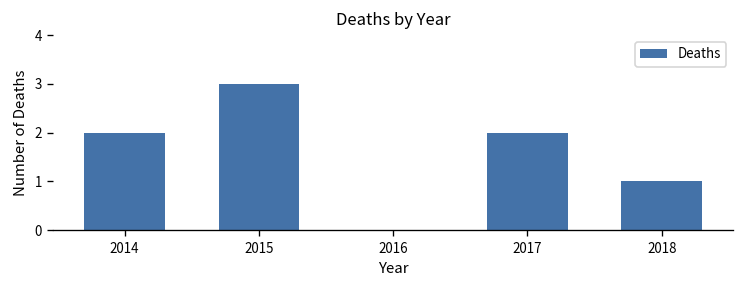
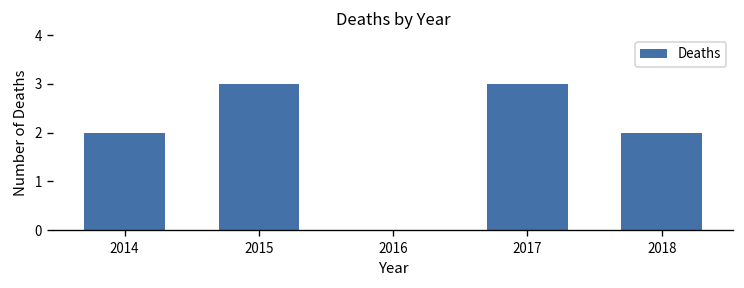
2017: 2 -> 3
2018: 1 -> 2
